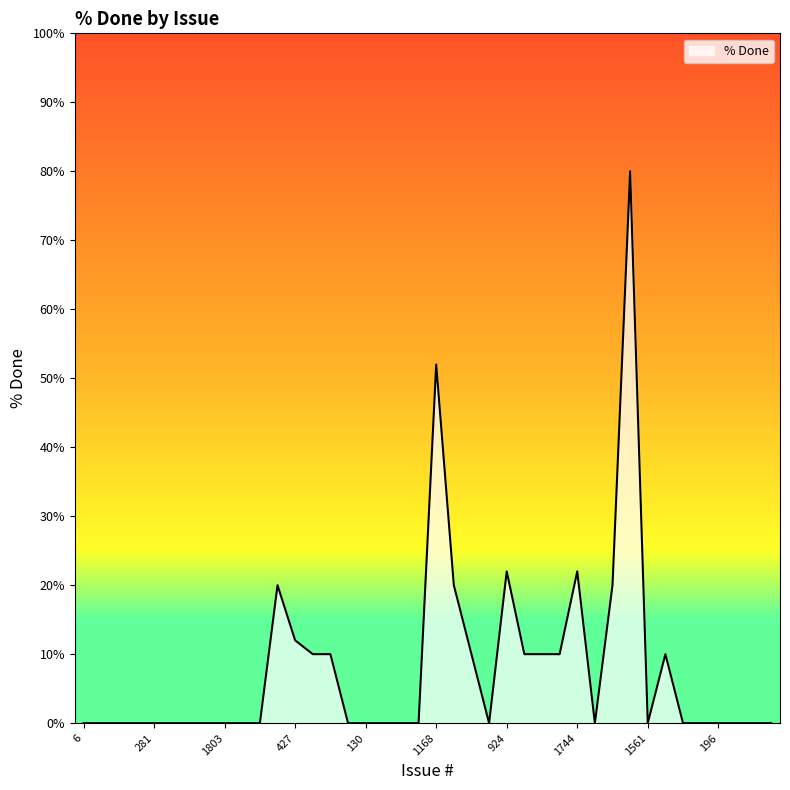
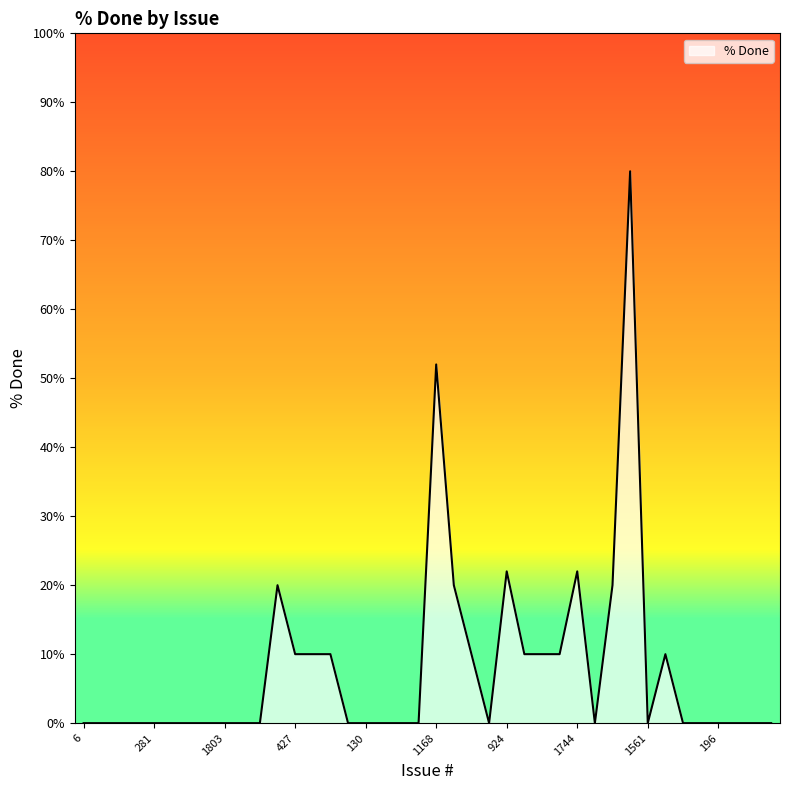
427: 12% -> 10%
